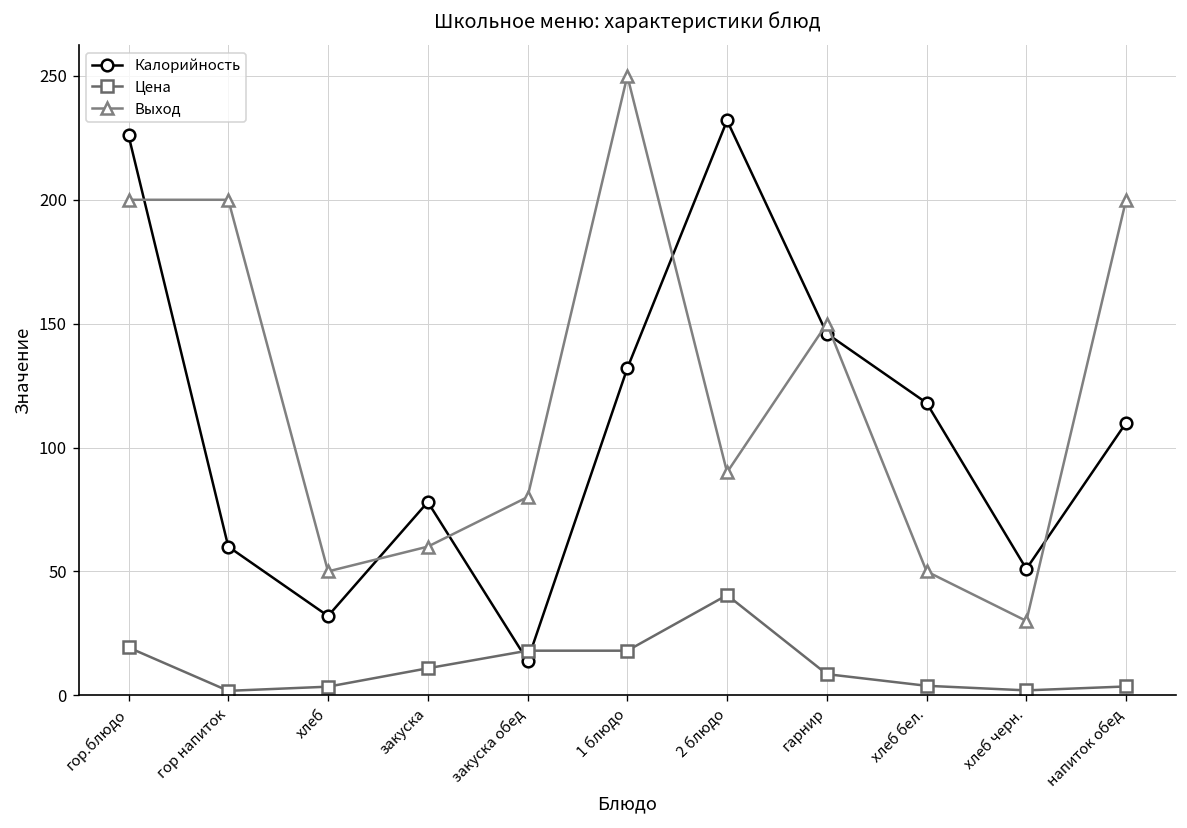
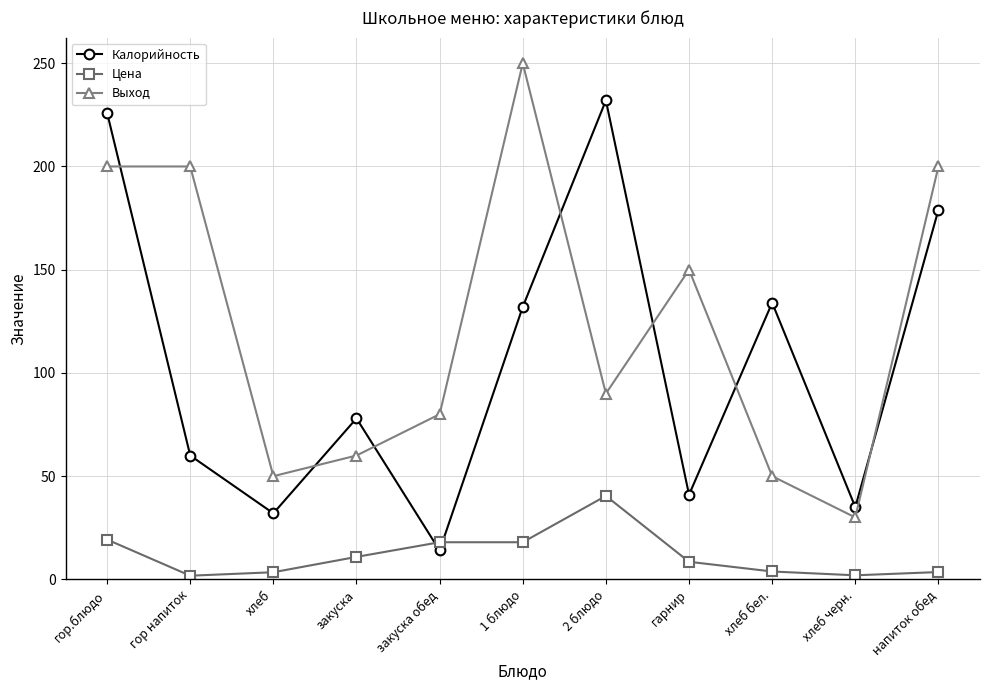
Калорийность, гарнир: 146 -> 41
Калорийность, хлеб бел.: 118 -> 134
Калорийность, хлеб черн.: 51 -> 35
Калорийность, напиток обед: 110 -> 179
